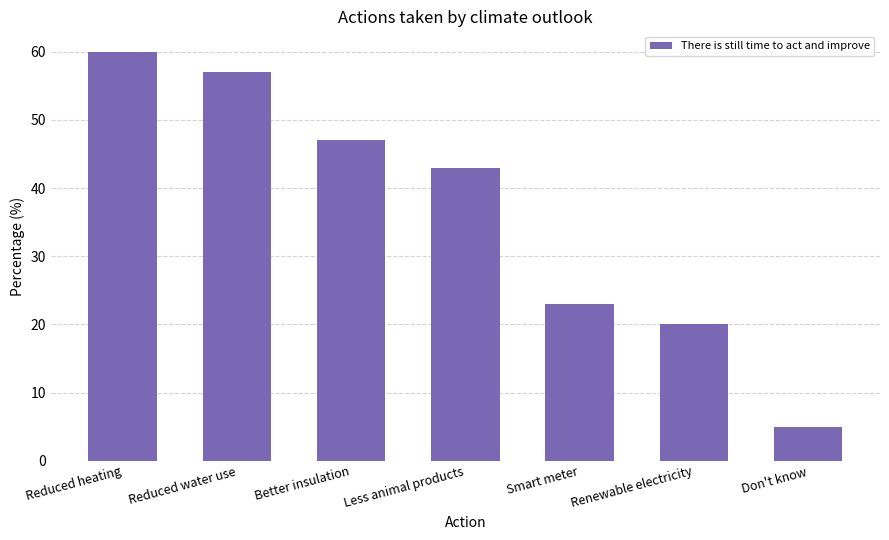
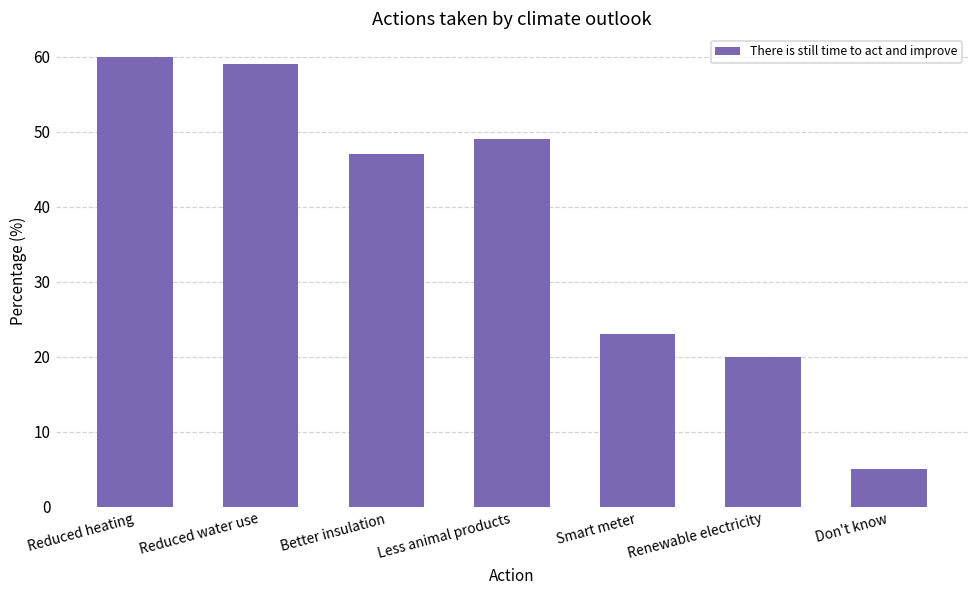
Reduced water use: 57 -> 59
Less animal products: 43 -> 49
